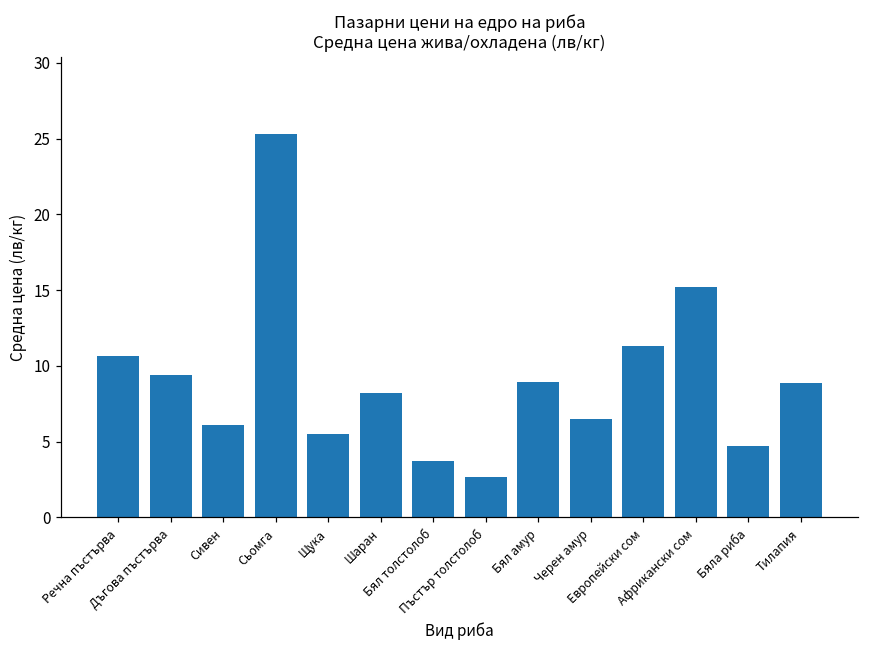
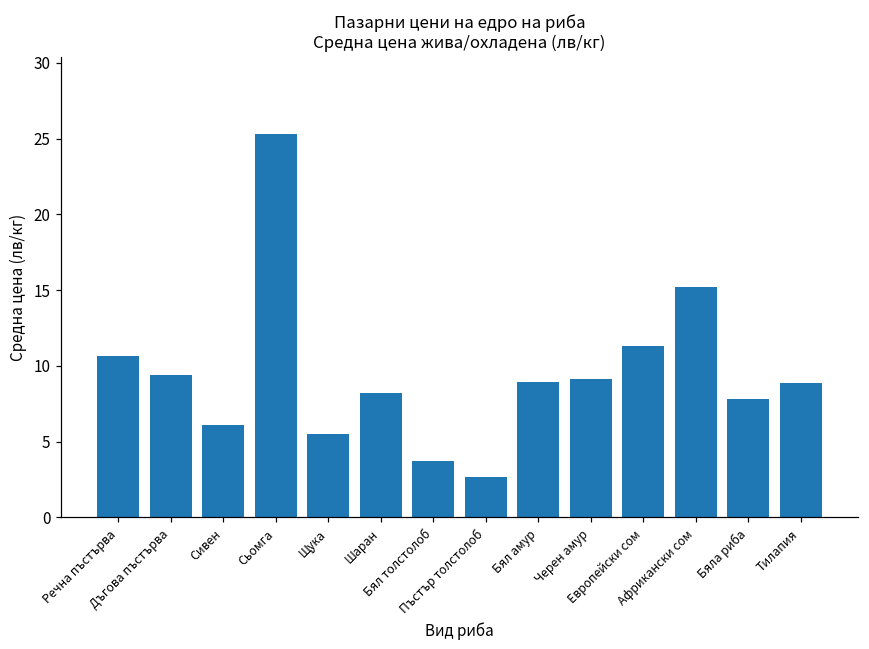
Черен амур: 6.5 -> 9.1
Бяла риба: 4.7 -> 7.8
